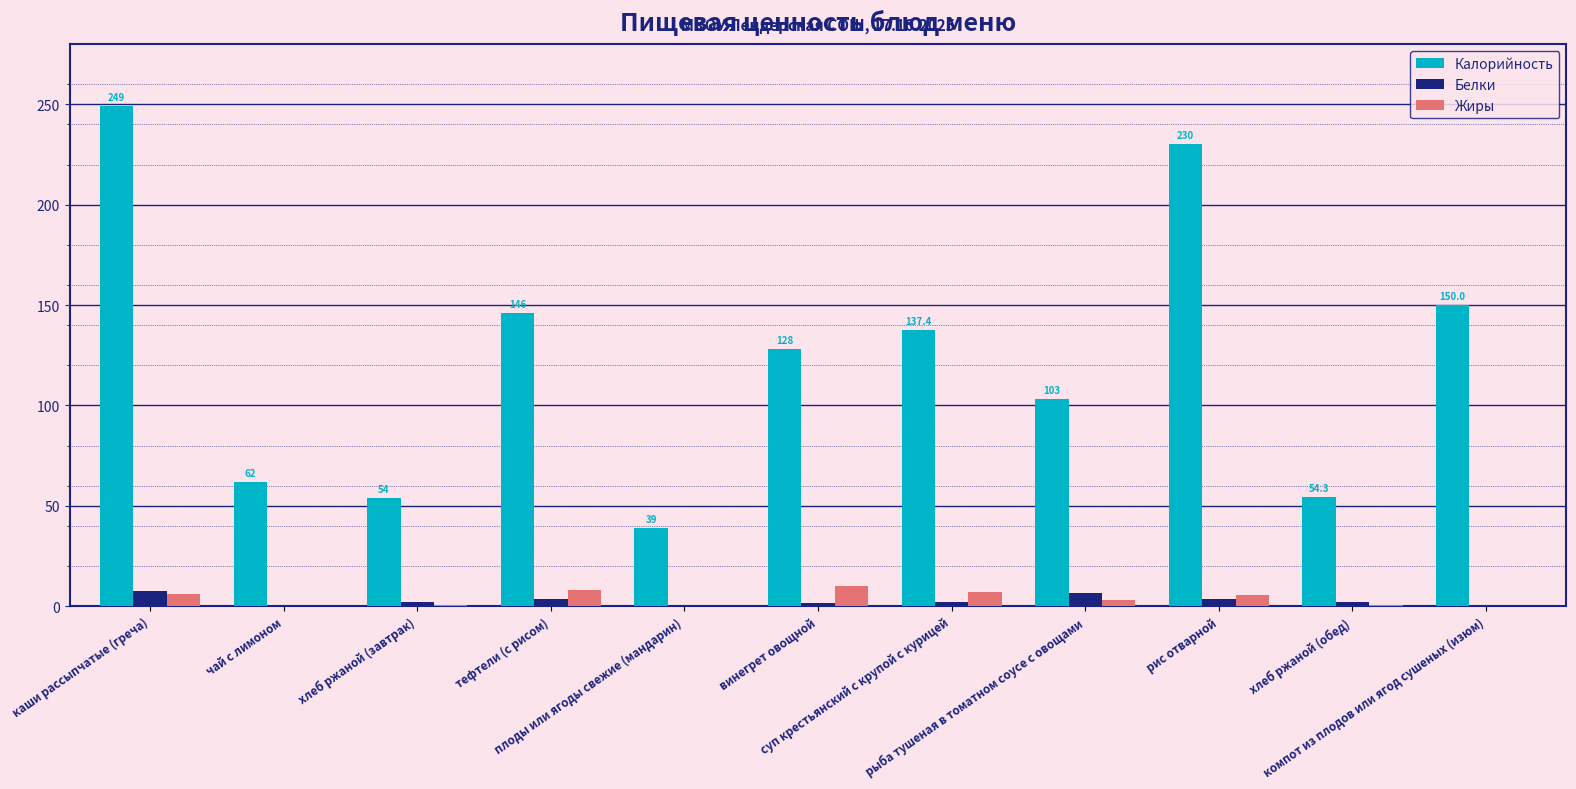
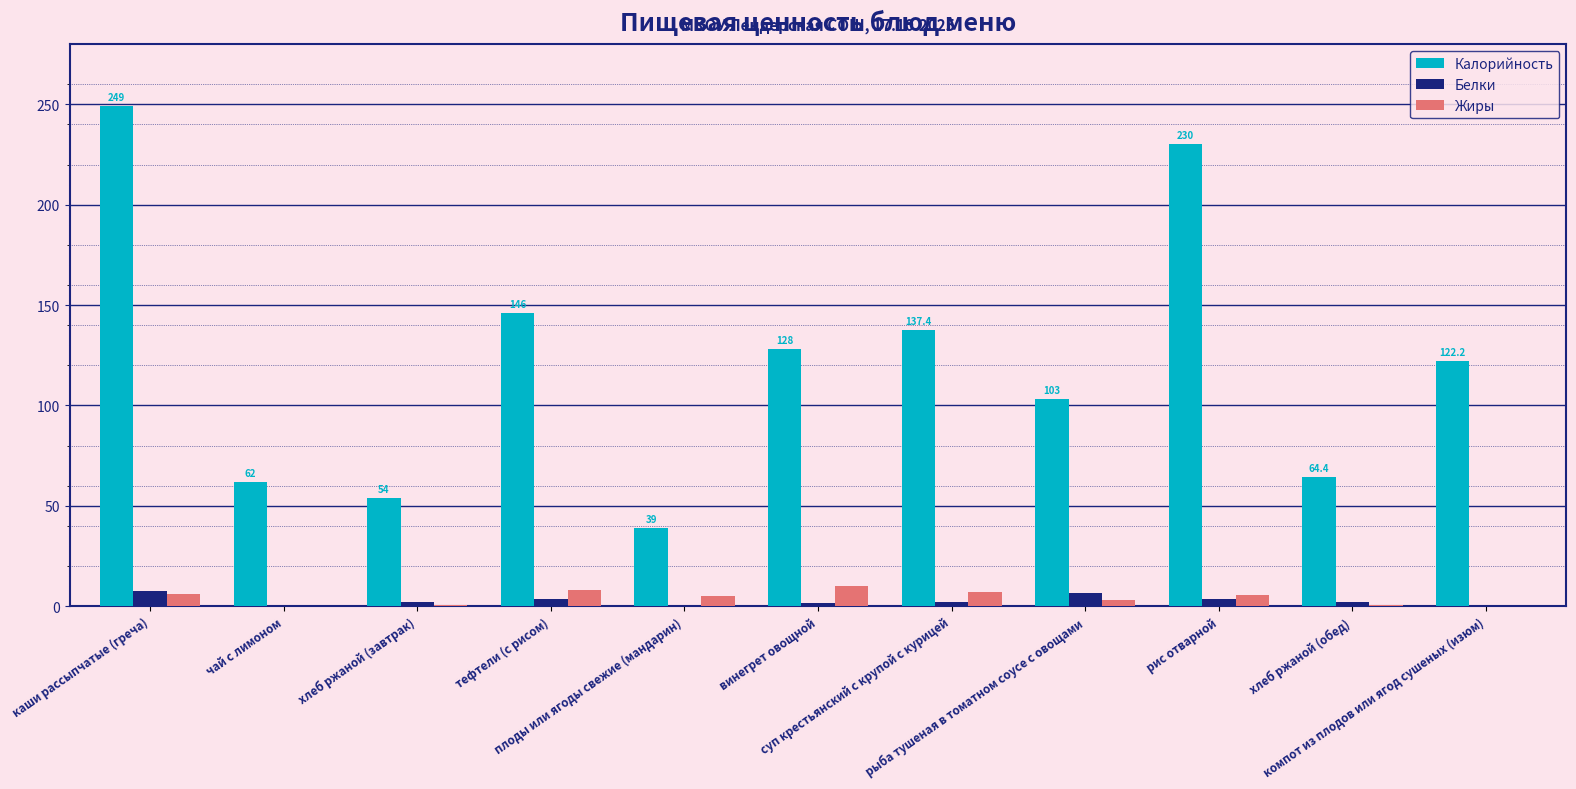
Жиры, плоды или ягоды свежие (мандарин): 0 -> 5
Калорийность, хлеб ржаной (обед): 54.3 -> 64.4
Калорийность, компот из плодов или ягод сушеных (изюм): 150.0 -> 122.2
